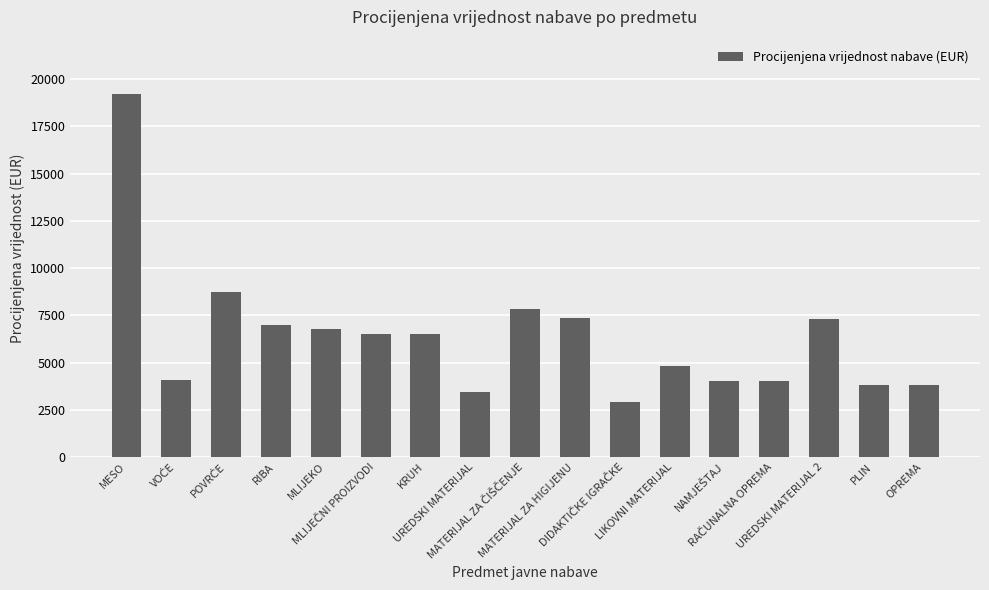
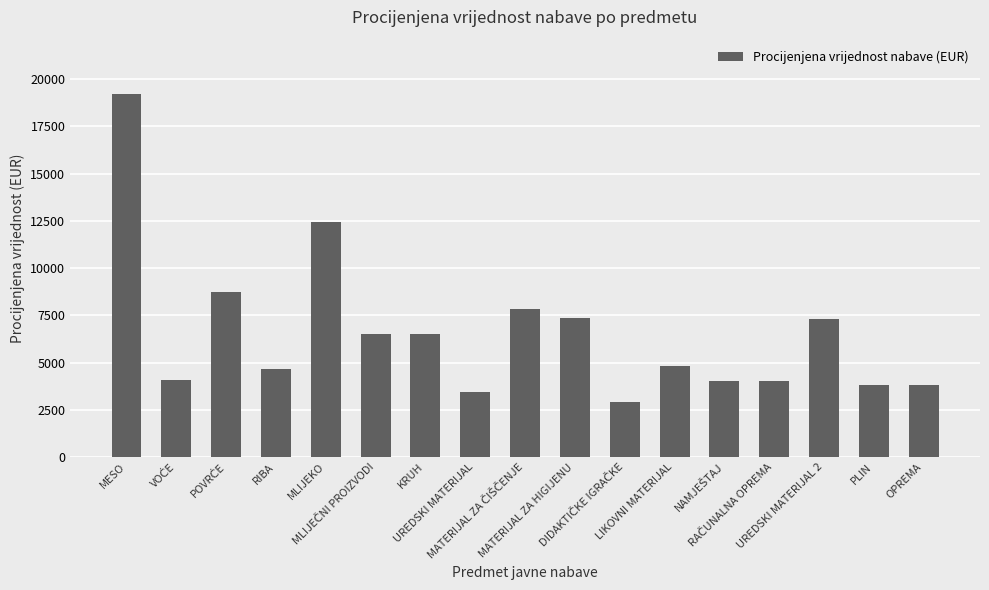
RIBA: 7000 -> 4700
MLIJEKO: 6800 -> 12400
